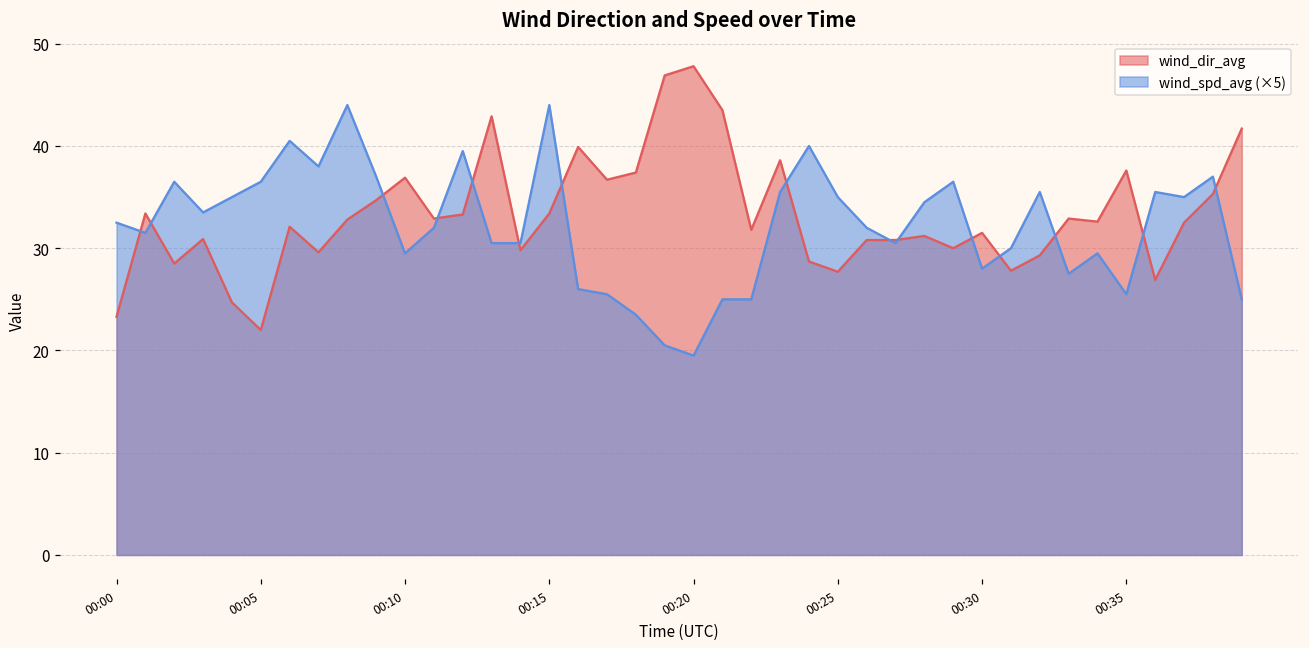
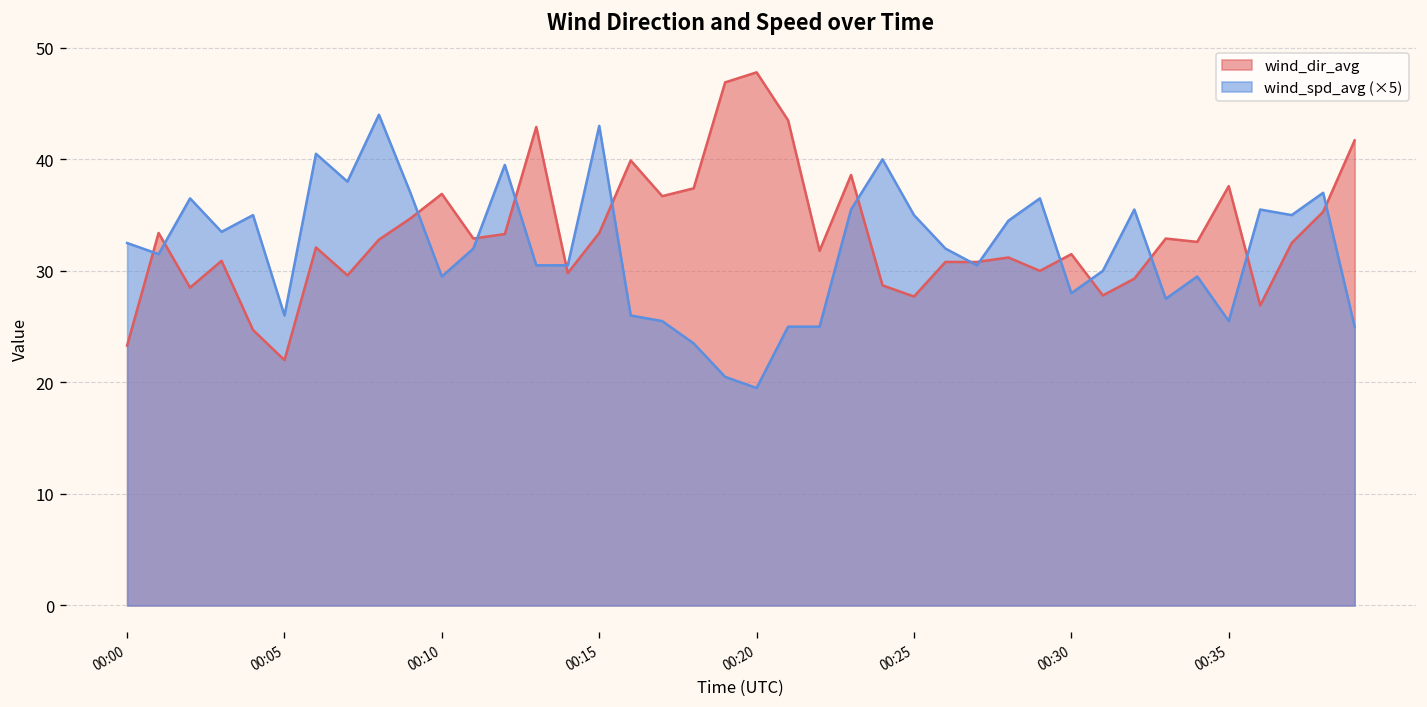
wind_spd_avg (×5), 00:05: 37 -> 26
wind_spd_avg (×5), 00:15: 44 -> 43
